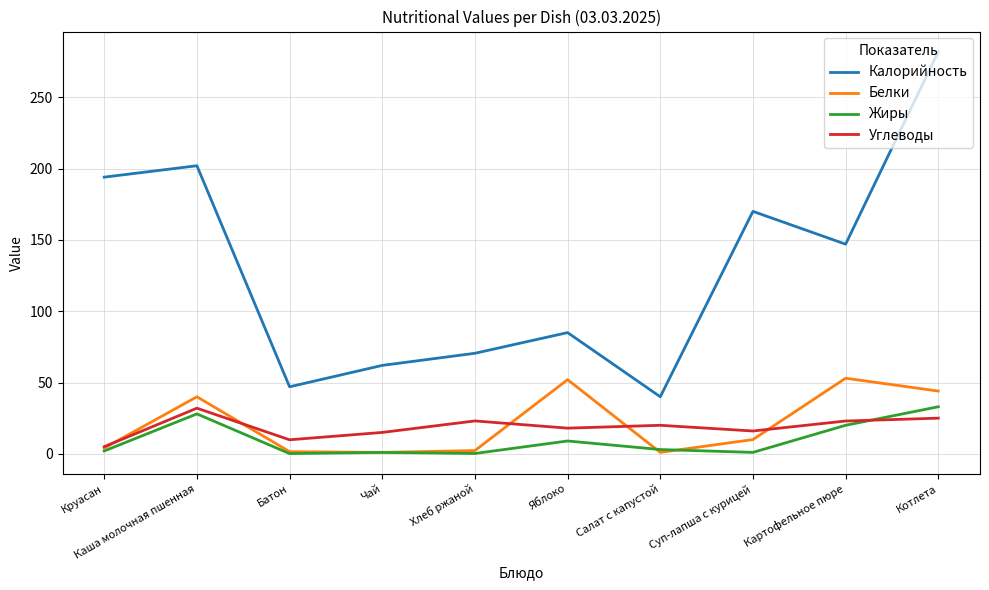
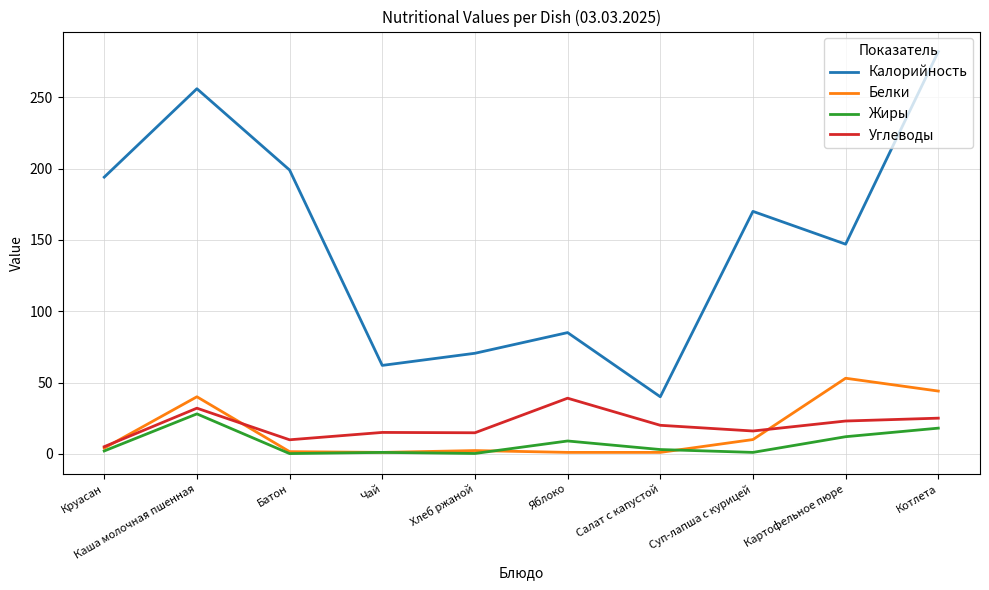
Калорийность, Каша молочная пшенная: 202 -> 256
Калорийность, Батон: 47 -> 199
Углеводы, Хлеб ржаной: 23 -> 15
Белки, Яблоко: 52 -> 1
Углеводы, Яблоко: 18 -> 39
Жиры, Картофельное пюре: 20 -> 12
Жиры, Котлета: 33 -> 18
